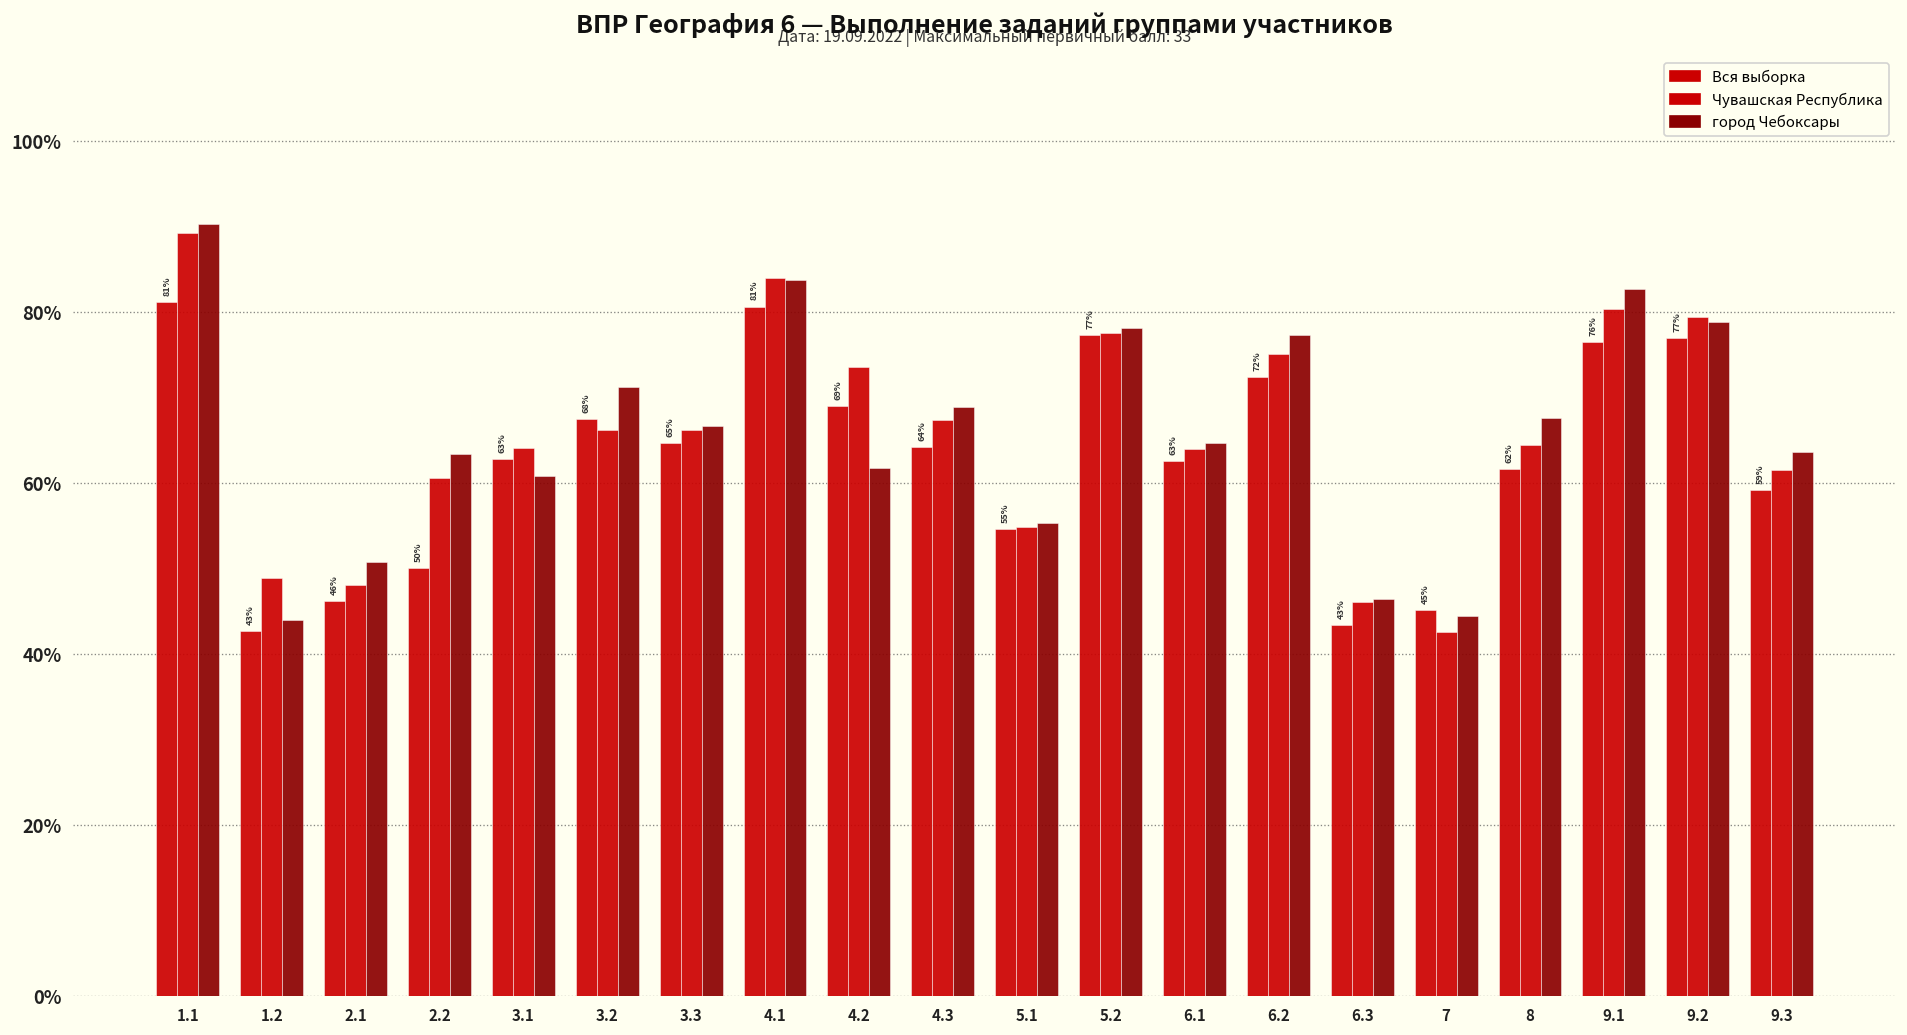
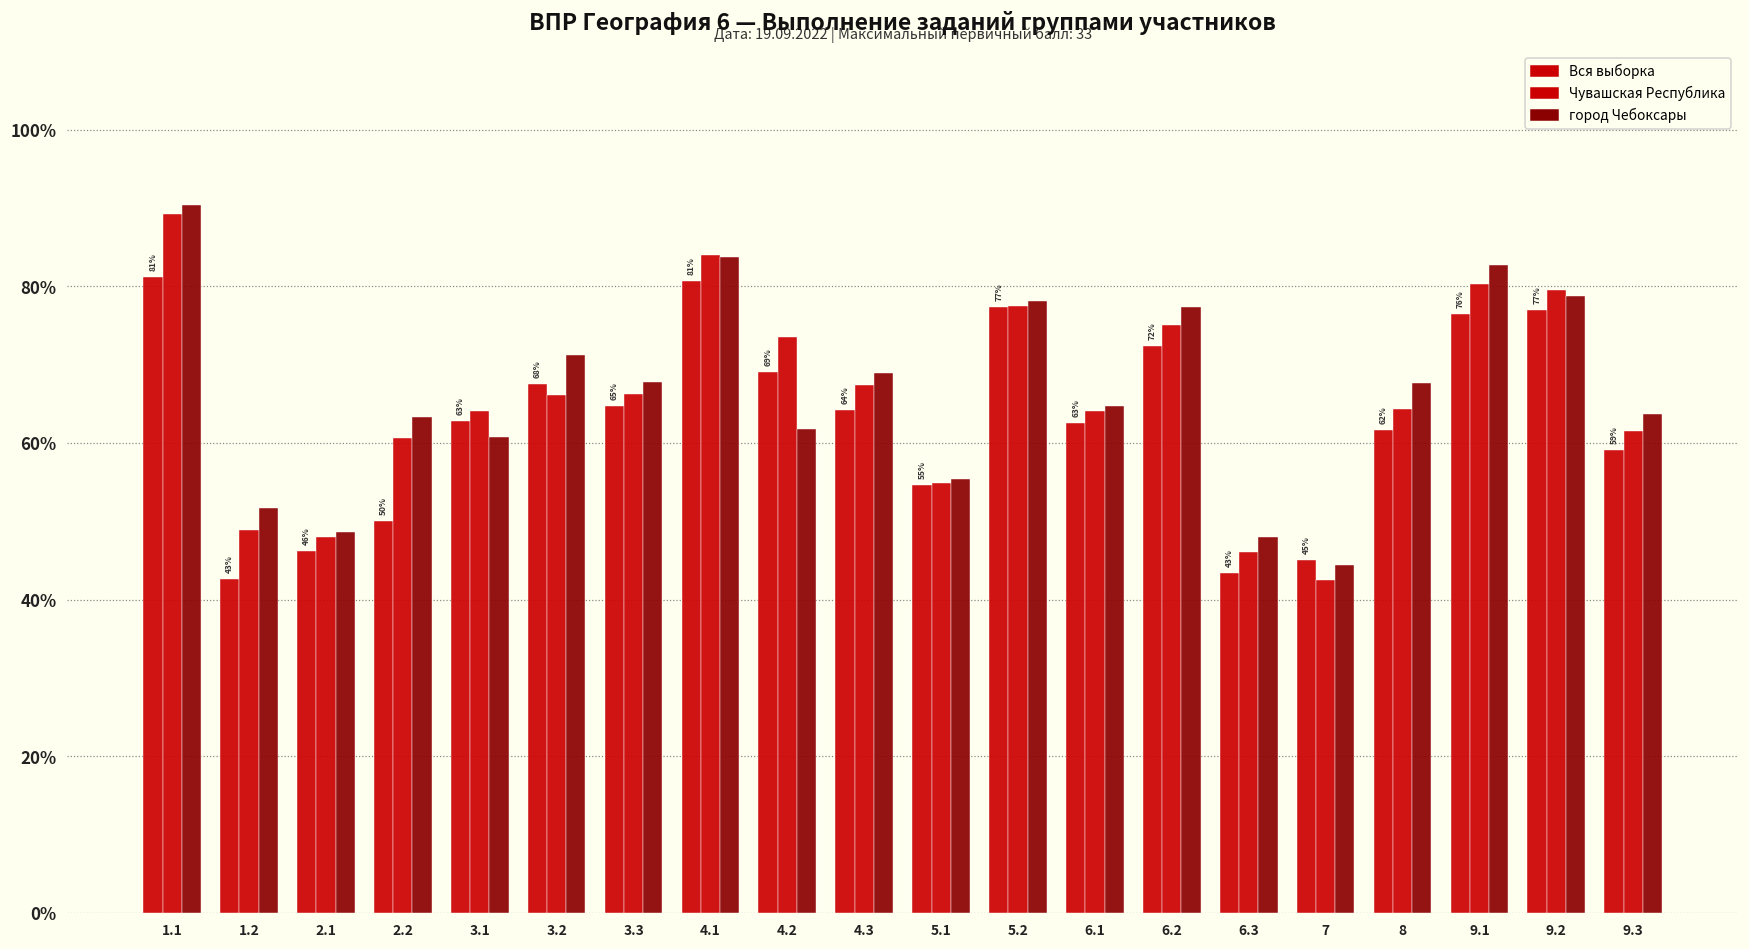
город Чебоксары, 1.2: 44% -> 52%
город Чебоксары, 2.1: 51% -> 49%
город Чебоксары, 3.3: 67% -> 68%
город Чебоксары, 6.3: 46% -> 48%
